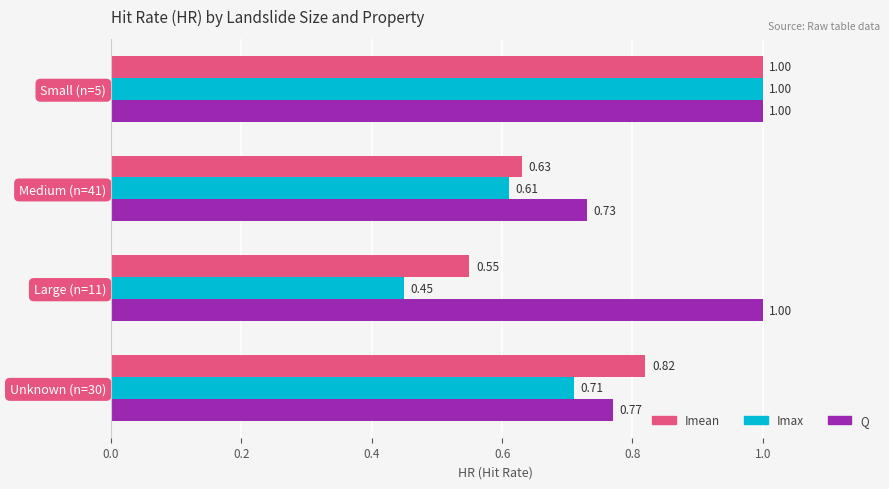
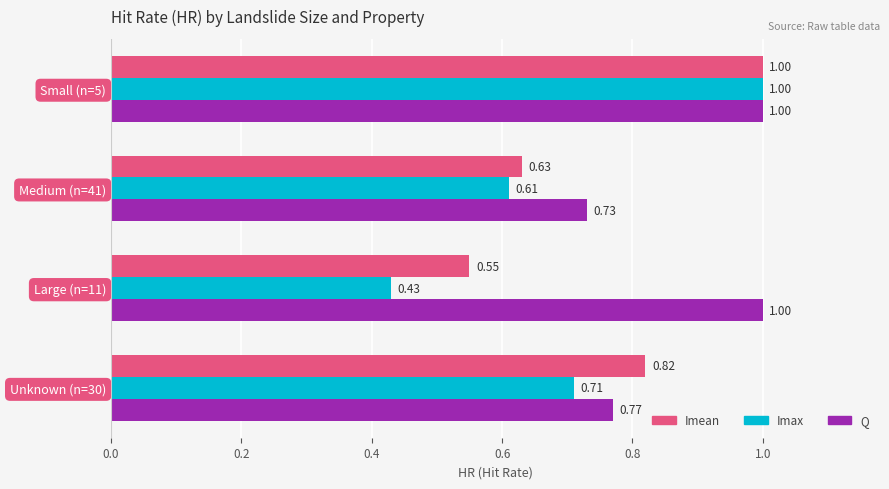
Imax, Large (n=11): 0.45 -> 0.43
